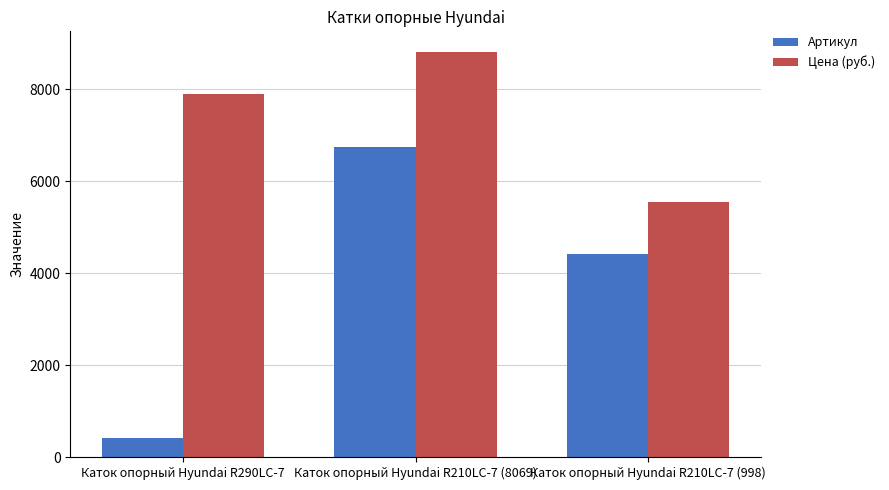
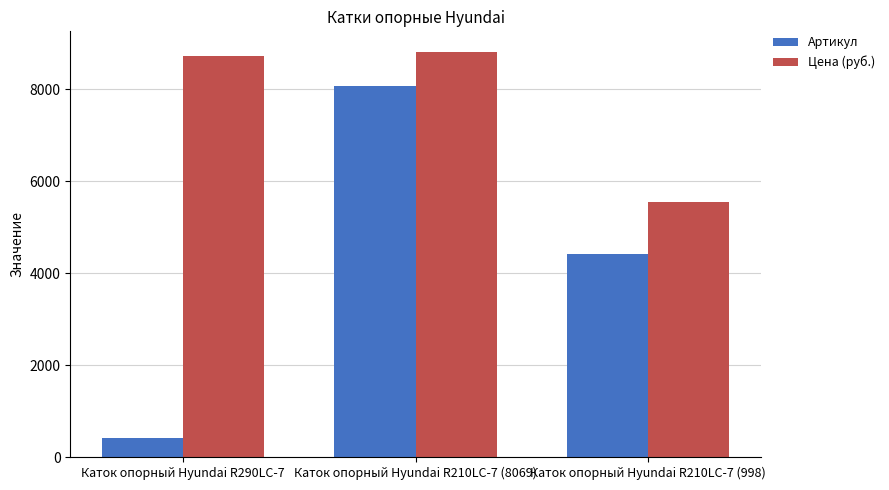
Цена (руб.), Каток опорный Hyundai R290LC-7: 7900 -> 8700
Артикул, Каток опорный Hyundai R210LC-7 (8069): 6700 -> 8100
